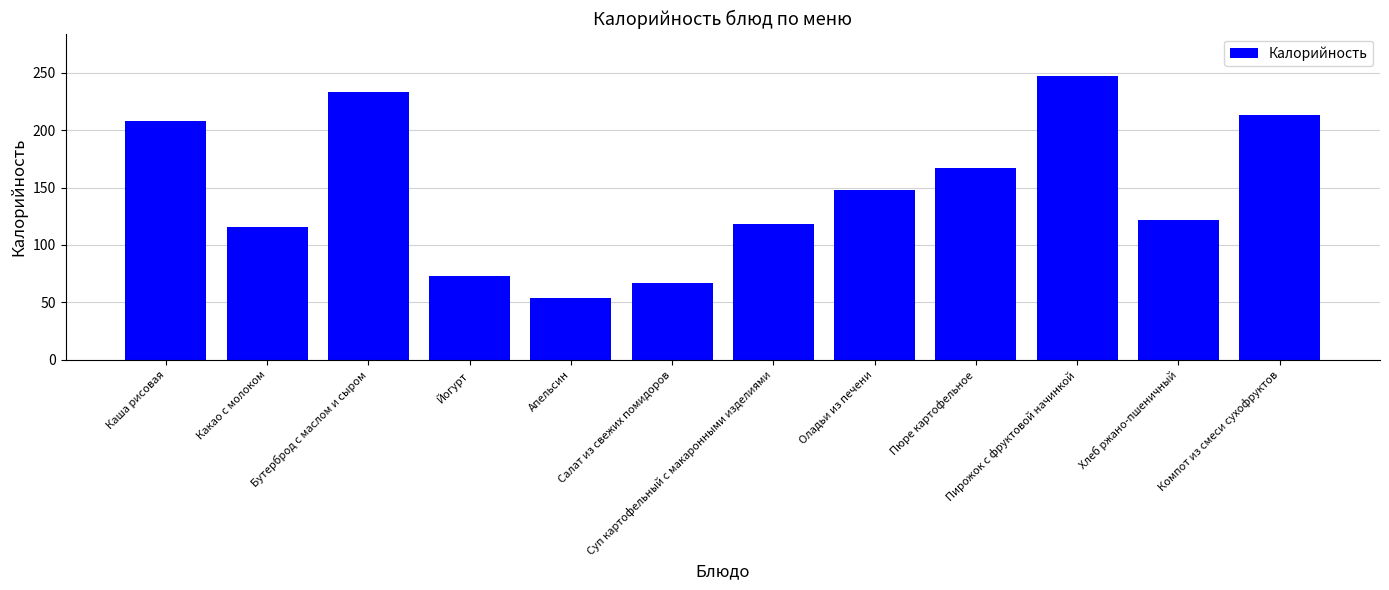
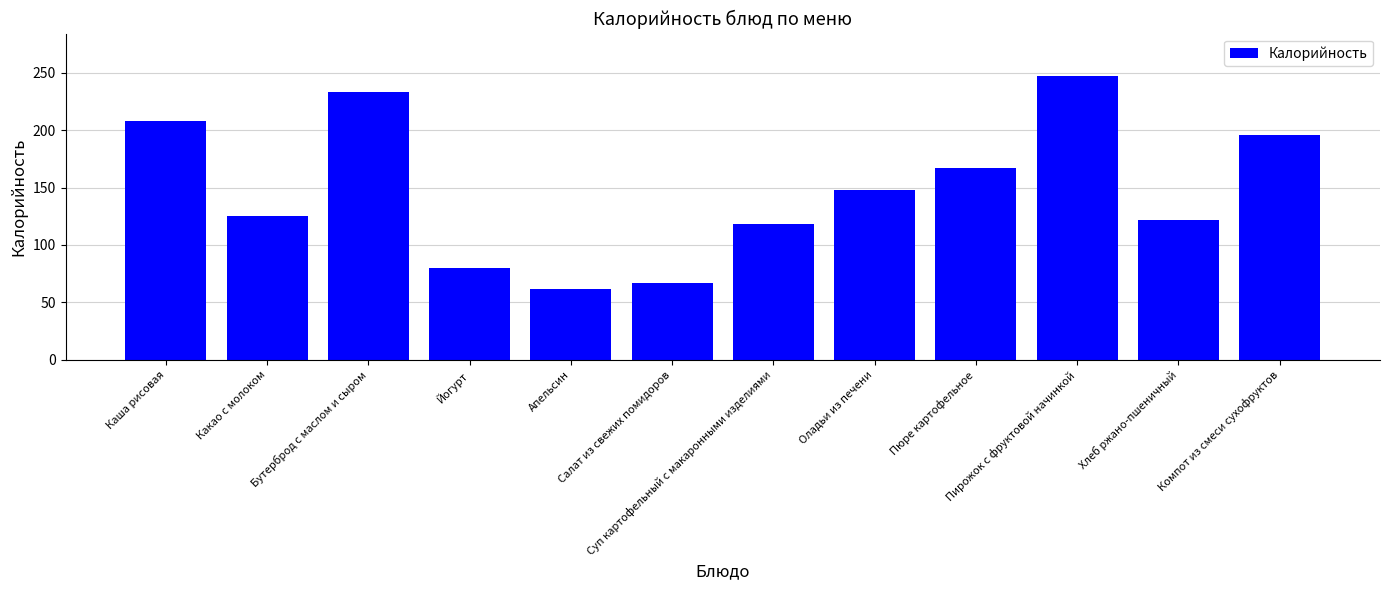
Какао с молоком: 116 -> 125
Йогурт: 73 -> 80
Апельсин: 54 -> 62
Компот из смеси сухофруктов: 213 -> 196
